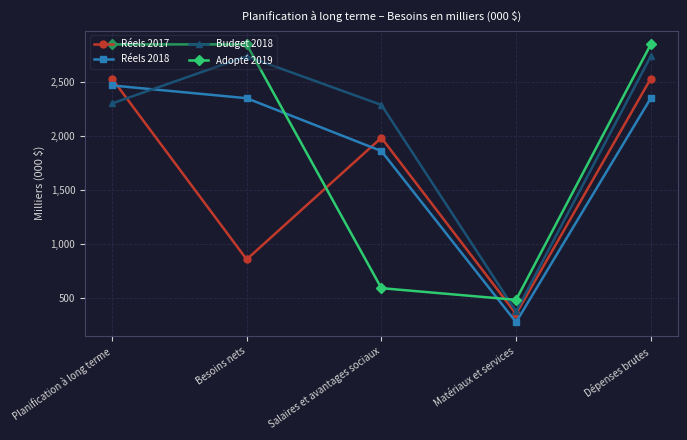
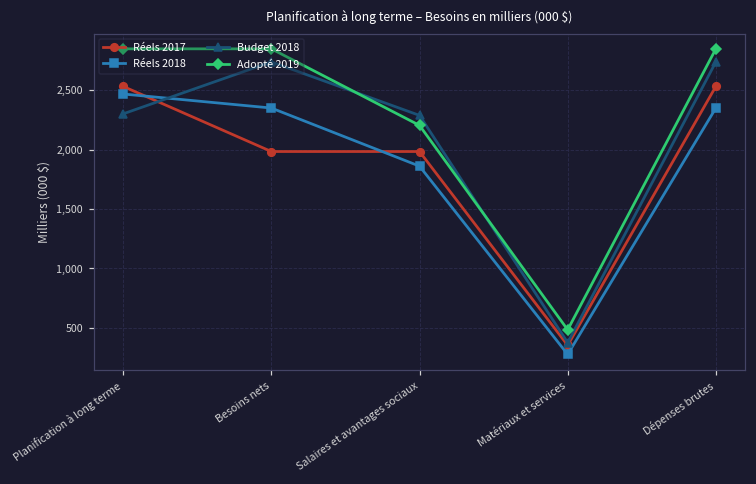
Réels 2017, Besoins nets: 860 -> 1,980
Adopté 2019, Salaires et avantages sociaux: 590 -> 2,200
